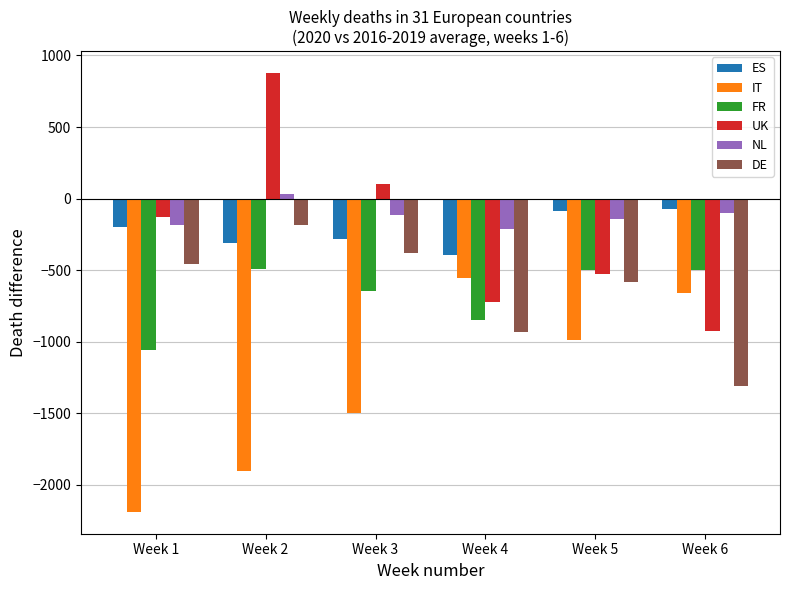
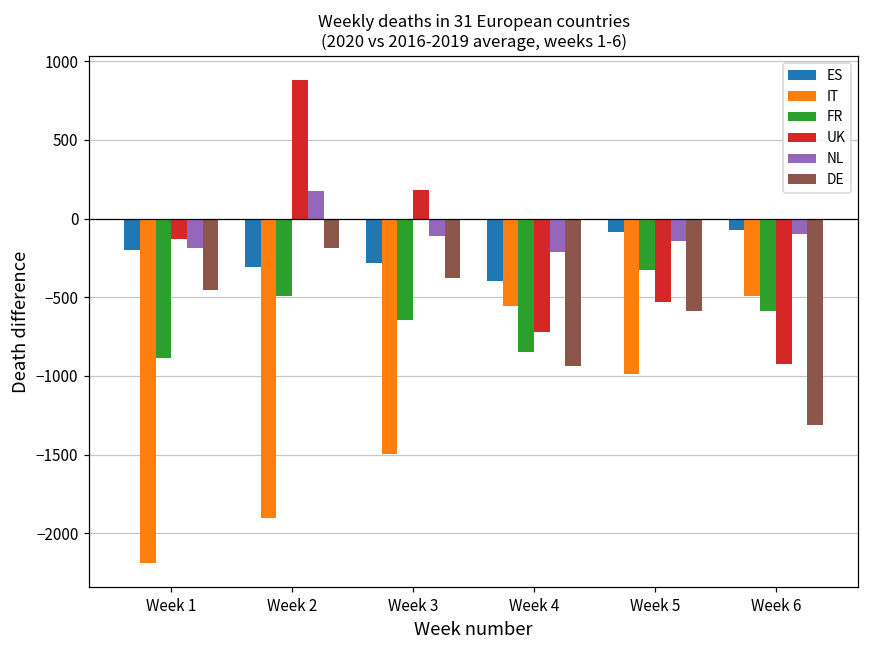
FR, Week 1: -1060 -> -890
NL, Week 2: 30 -> 170
UK, Week 3: 100 -> 180
FR, Week 5: -500 -> -330
IT, Week 6: -660 -> -490
FR, Week 6: -500 -> -590
